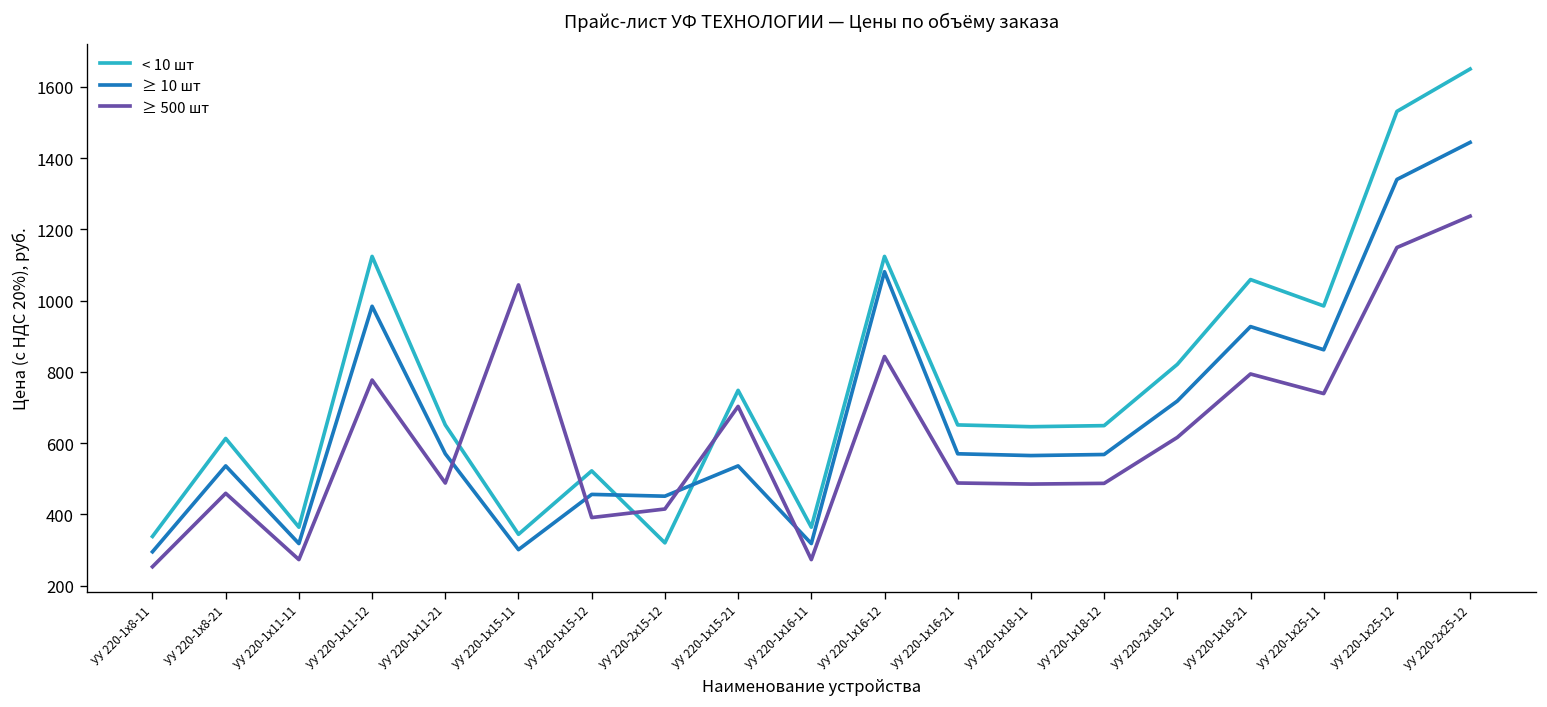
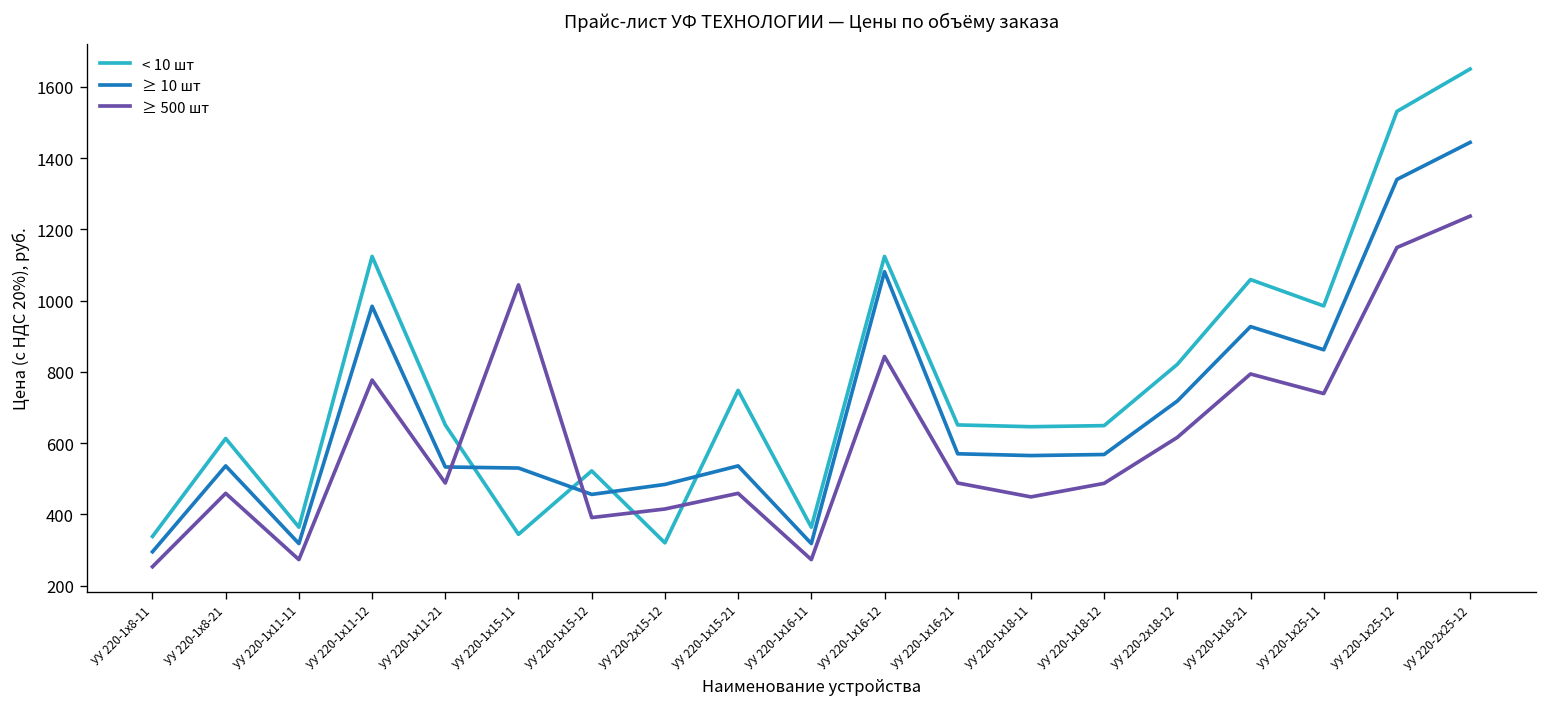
≥ 10 шт, УУ 220-1x11-21: 570 -> 530
≥ 10 шт, УУ 220-1x15-11: 300 -> 530
≥ 10 шт, УУ 220-2x15-12: 450 -> 480
≥ 500 шт, УУ 220-1x15-21: 700 -> 460
≥ 500 шт, УУ 220-1x18-11: 490 -> 450
